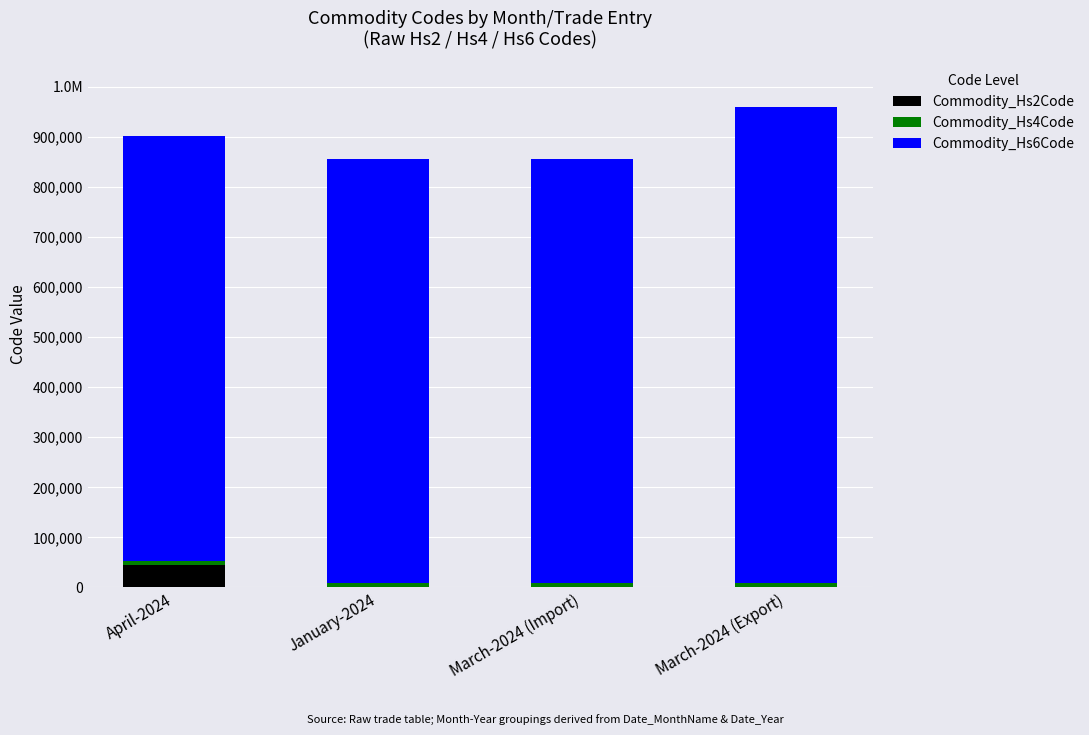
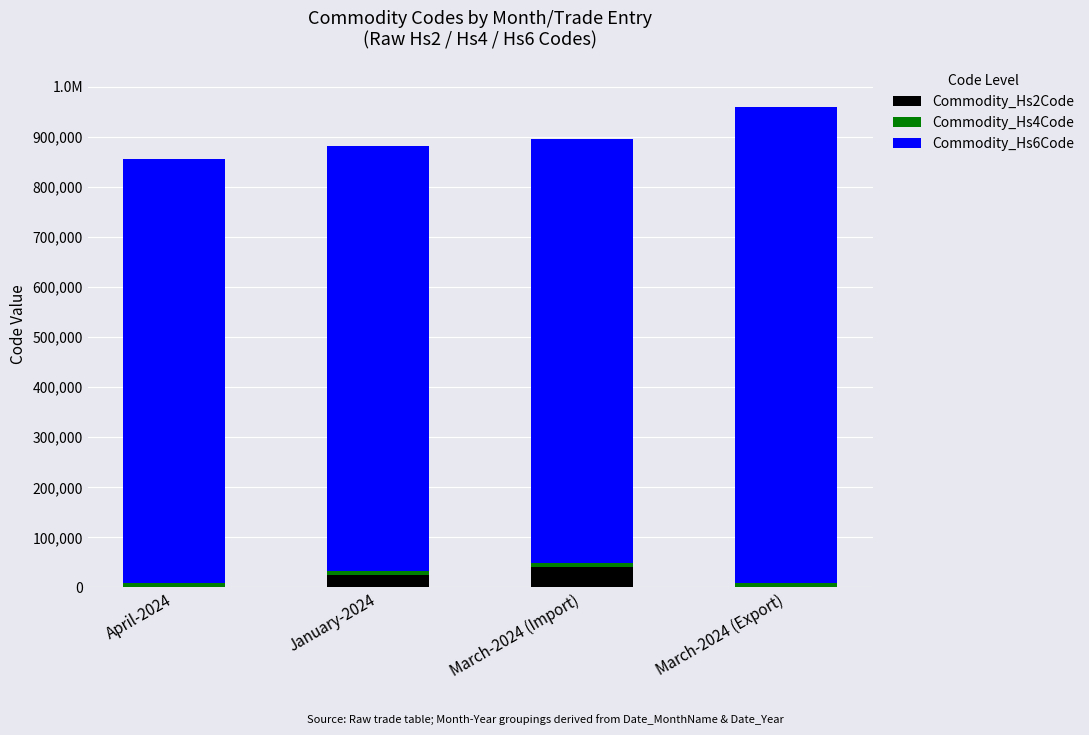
Commodity_Hs2Code, April-2024: 40,000 -> 0
Commodity_Hs2Code, January-2024: 0 -> 30,000
Commodity_Hs2Code, March-2024 (Import): 0 -> 40,000
